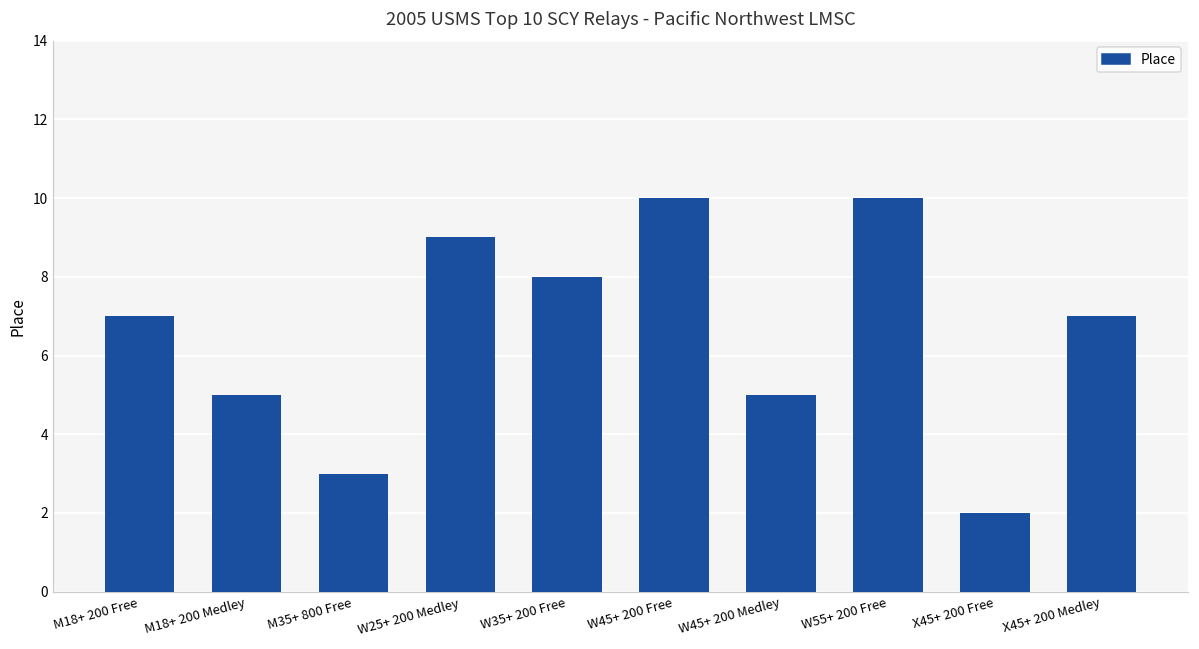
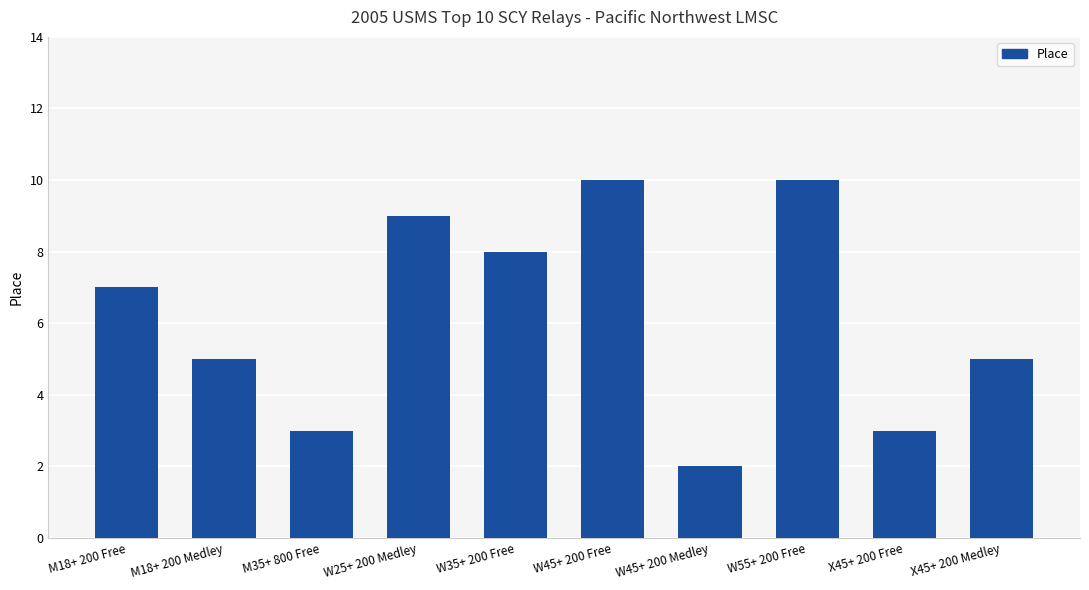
W45+ 200 Medley: 5 -> 2
X45+ 200 Free: 2 -> 3
X45+ 200 Medley: 7 -> 5
